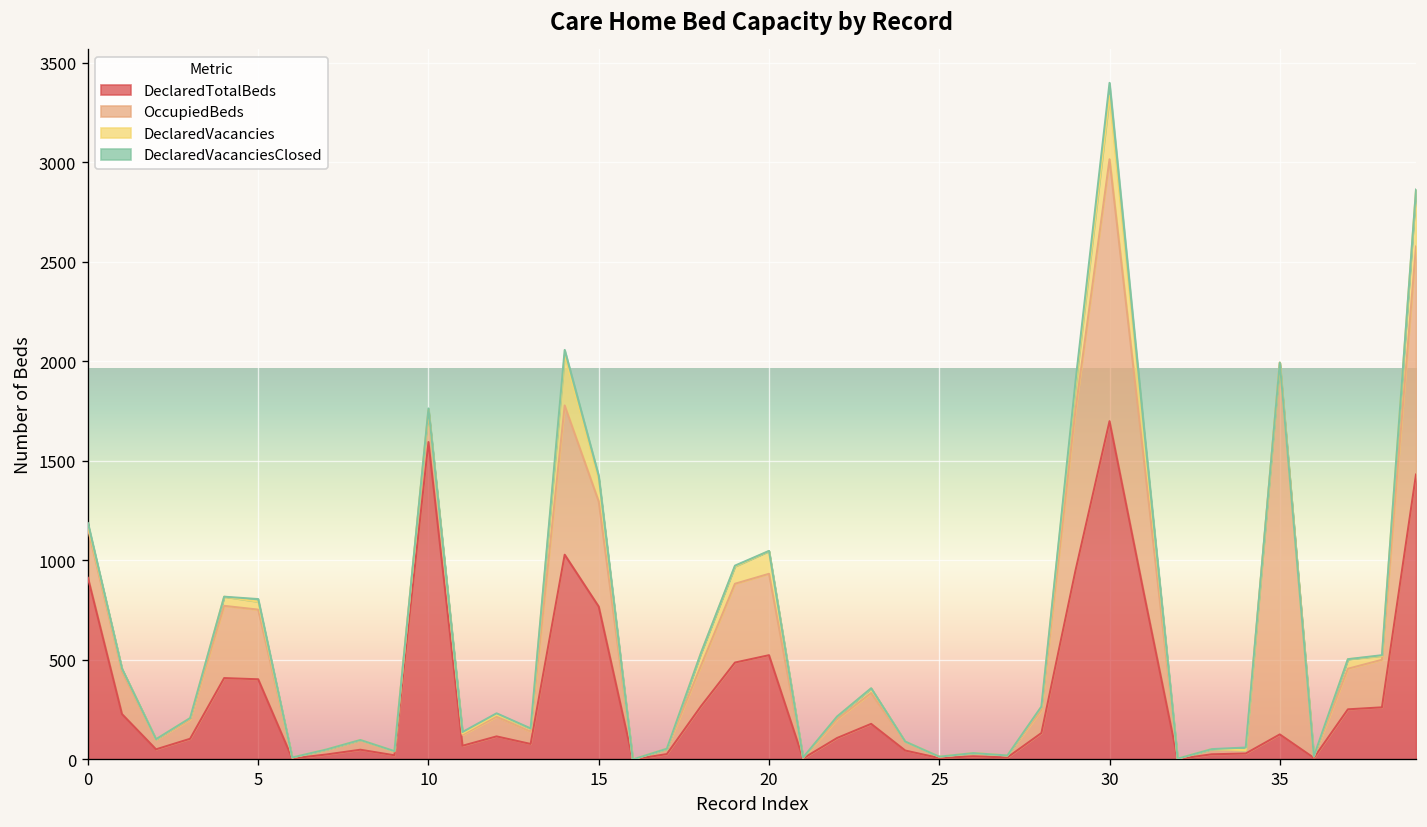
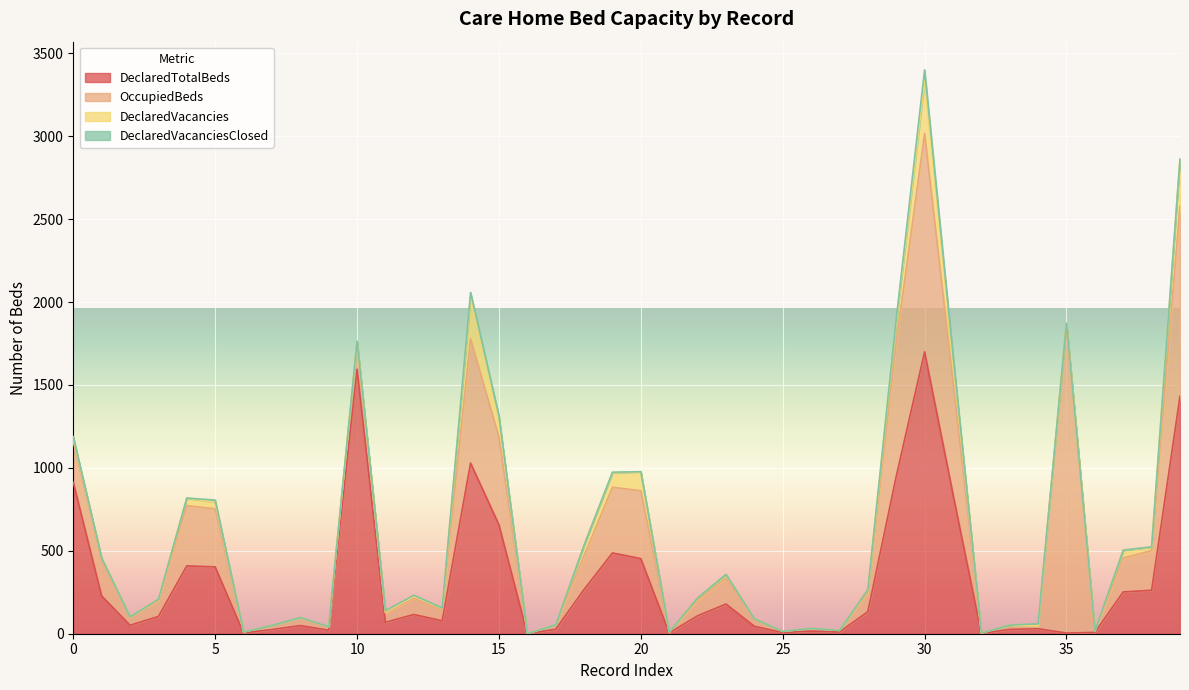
DeclaredTotalBeds, 15: 770 -> 660
DeclaredTotalBeds, 20: 520 -> 450
DeclaredTotalBeds, 35: 130 -> 0
